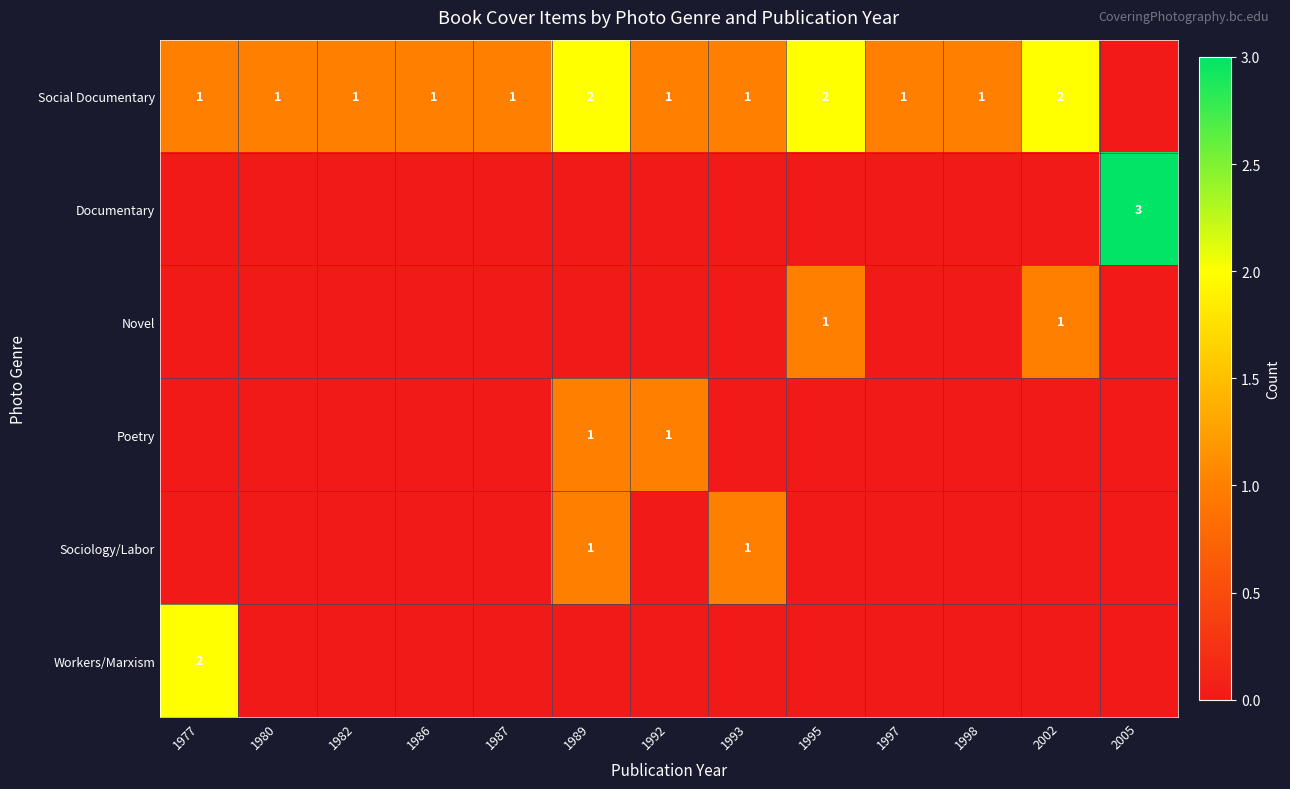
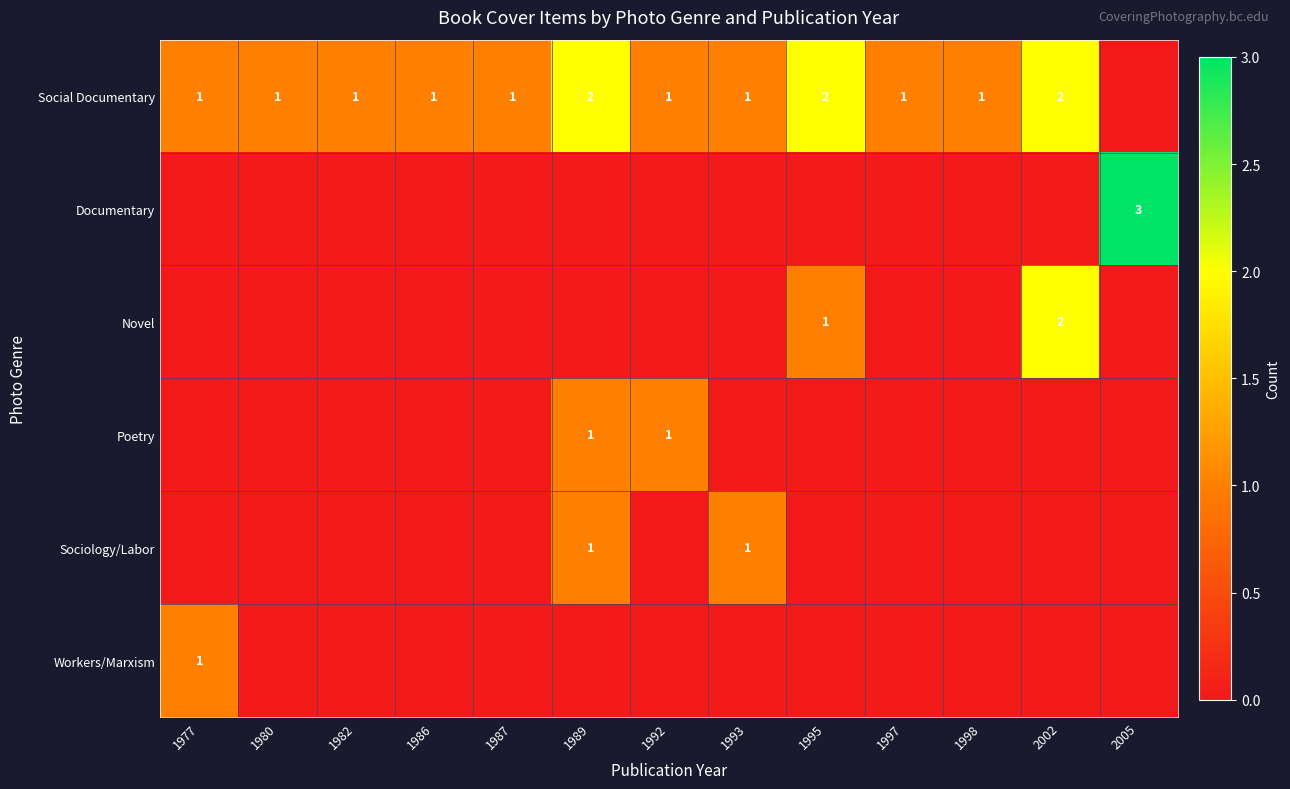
Novel, 2002: 1 -> 2
Workers/Marxism, 1977: 2 -> 1
